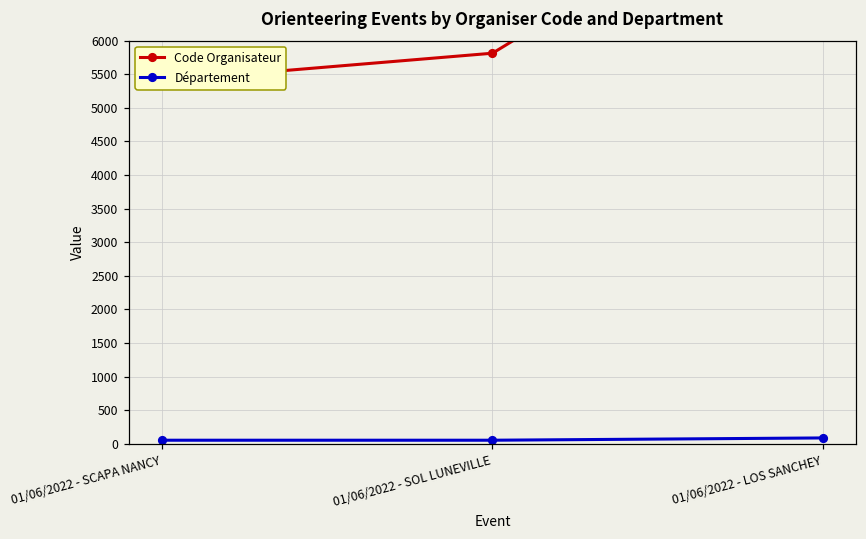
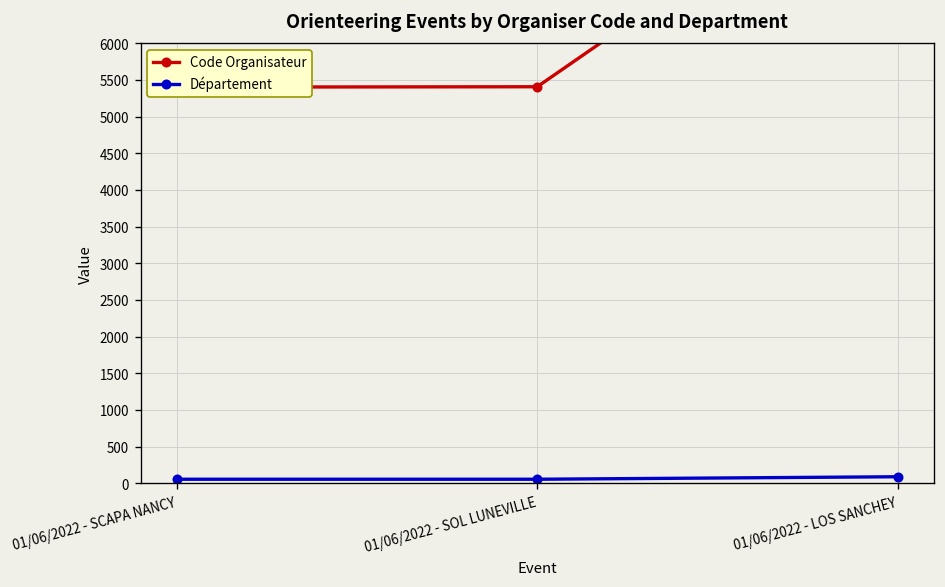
Code Organisateur, 01/06/2022 - SOL LUNEVILLE: 5800 -> 5400
